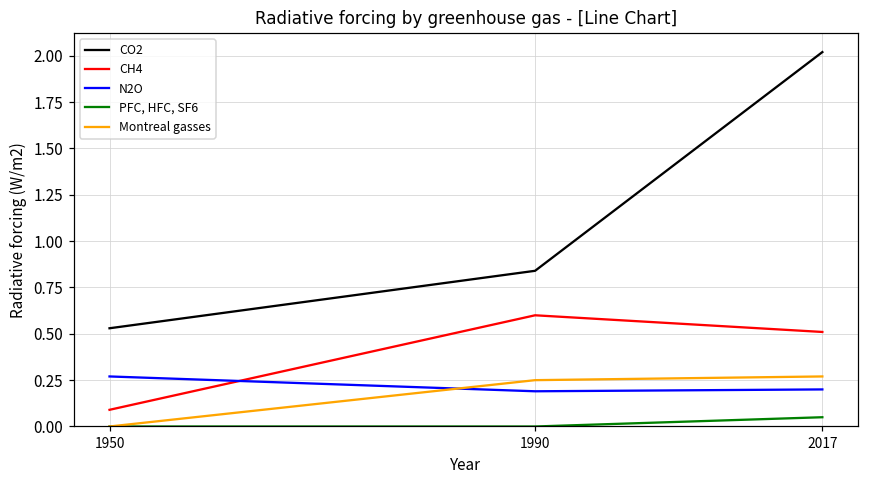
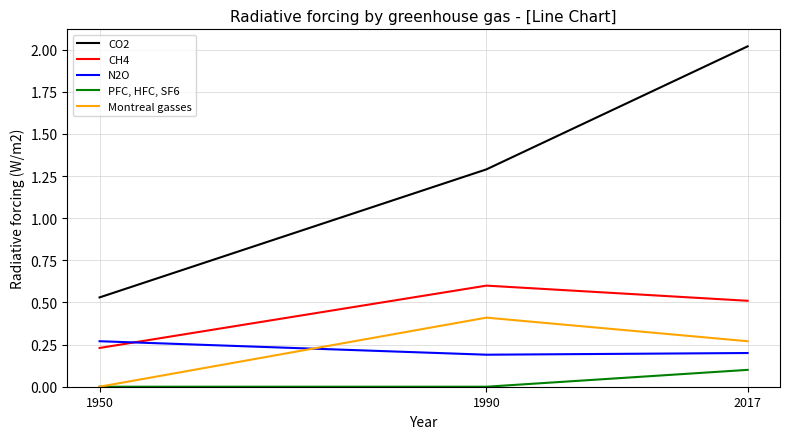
CH4, 1950: 0.09 -> 0.23
CO2, 1990: 0.84 -> 1.29
Montreal gasses, 1990: 0.25 -> 0.41
PFC, HFC, SF6, 2017: 0.05 -> 0.10
